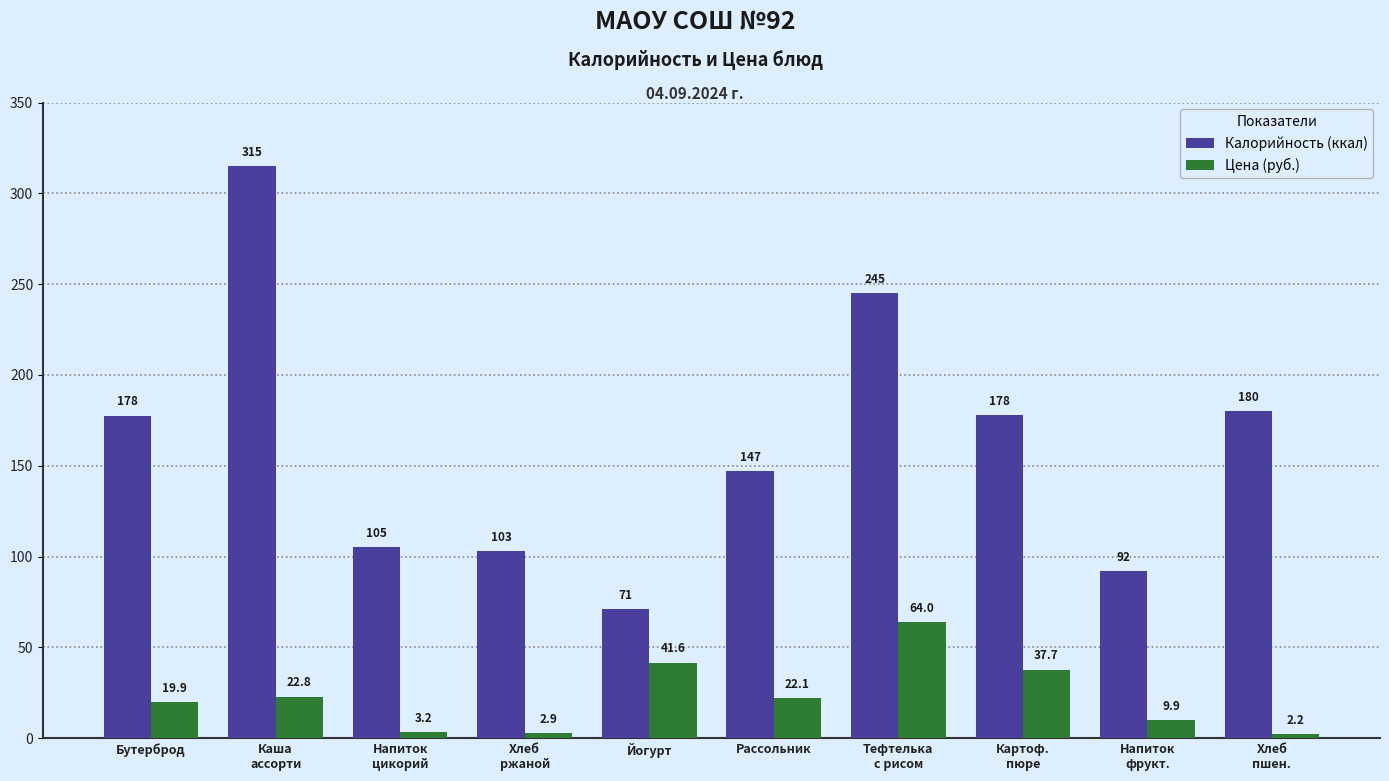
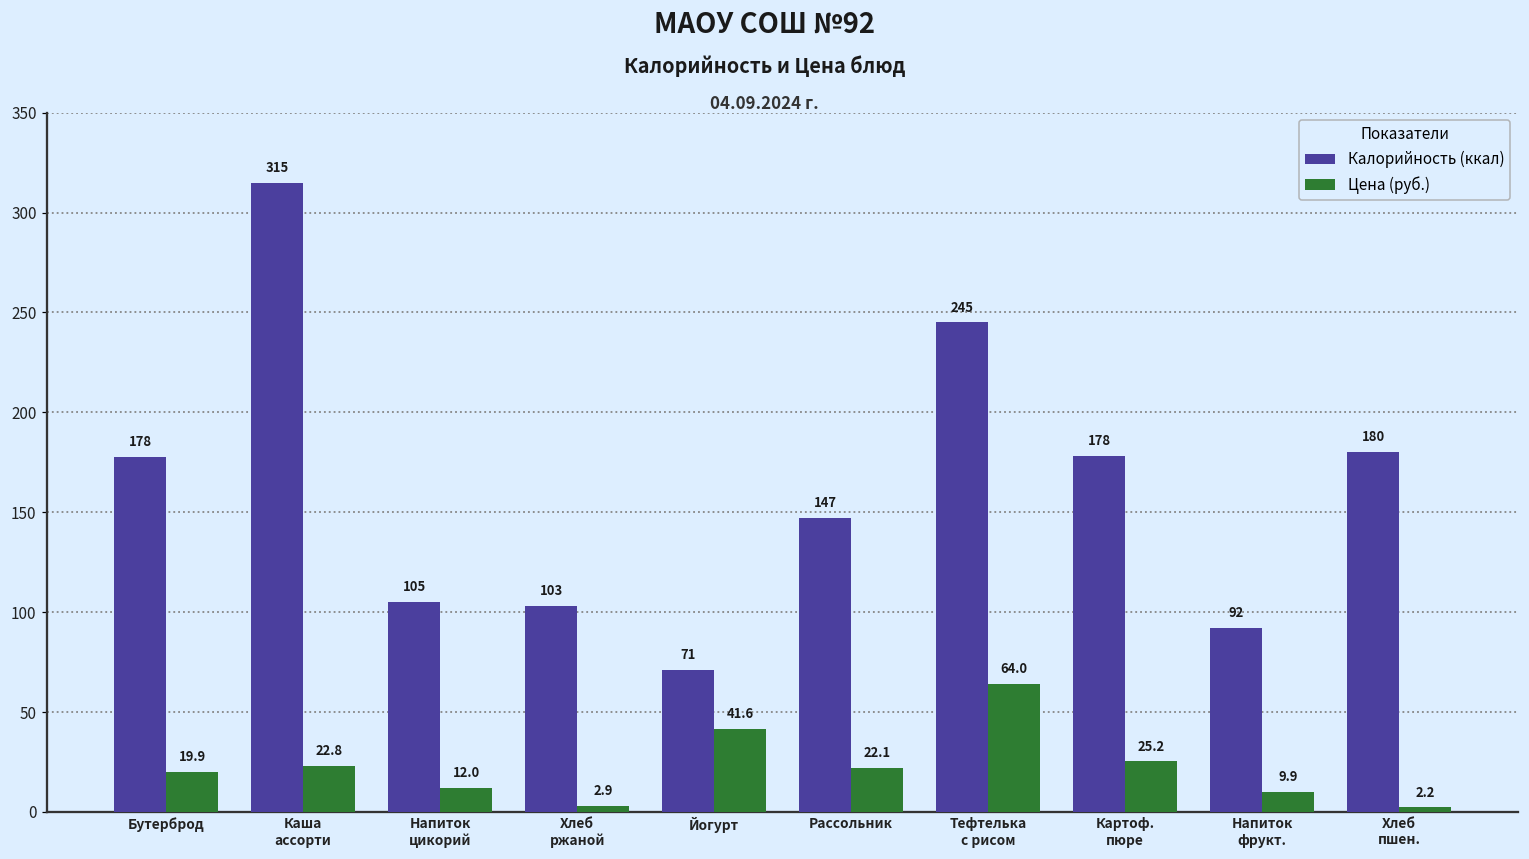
Цена (руб.), Напиток цикорий: 3.2 -> 12.0
Цена (руб.), Картоф. пюре: 37.7 -> 25.2
